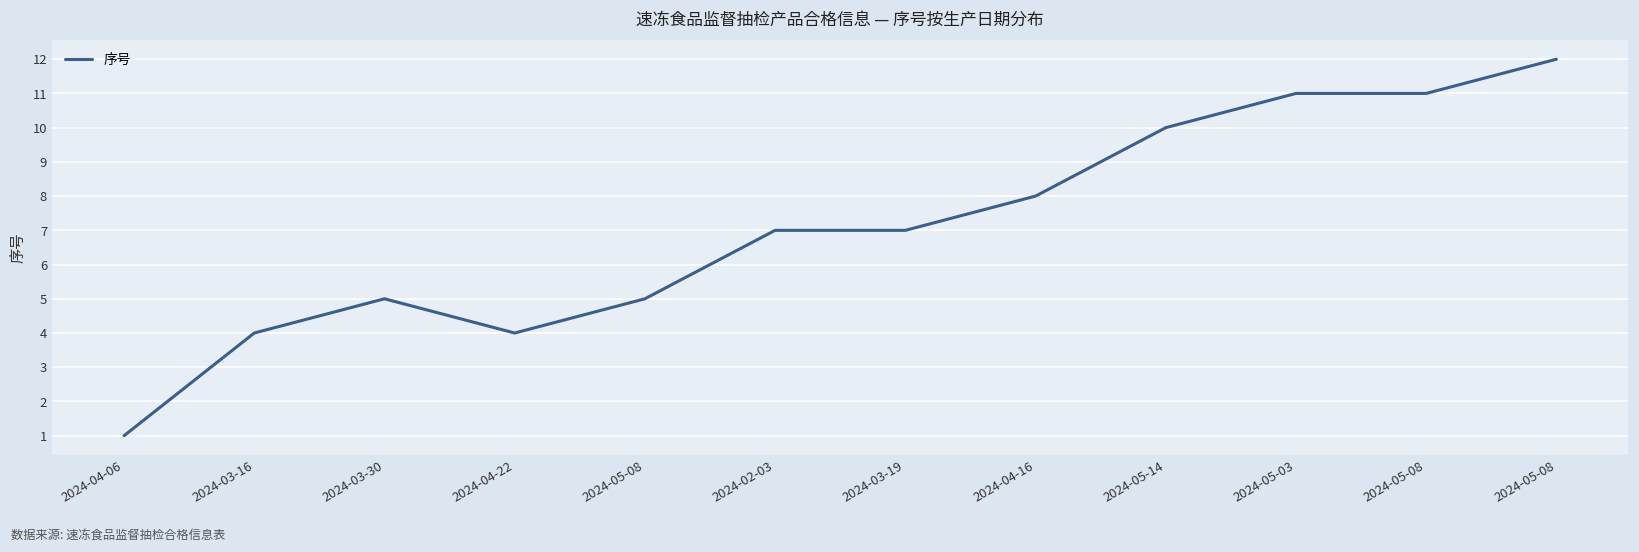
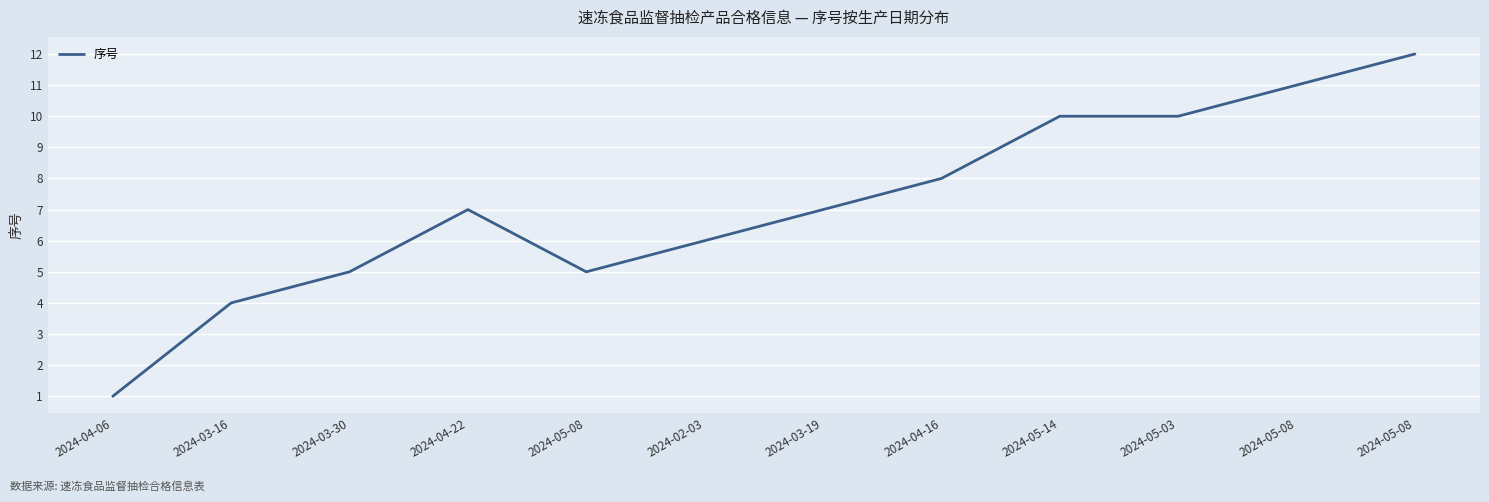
2024-04-22: 4 -> 7
2024-02-03: 7 -> 6
2024-05-03: 11 -> 10
